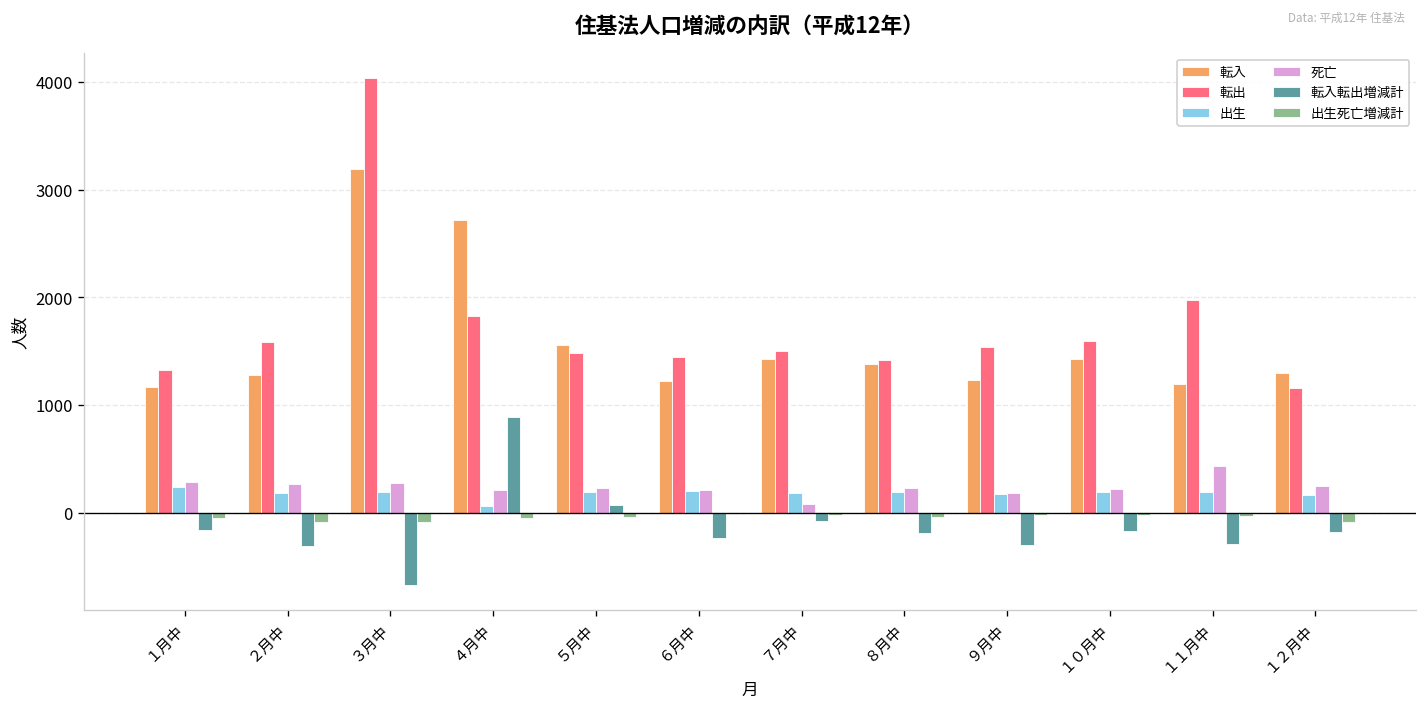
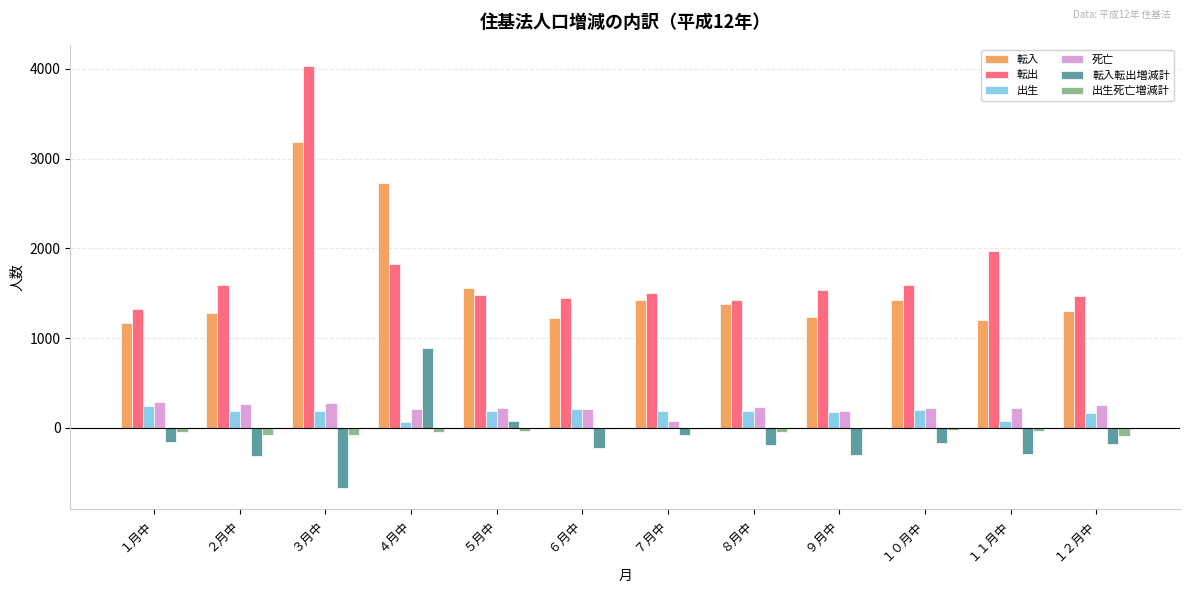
出生, １１月中: 200 -> 100
死亡, １１月中: 400 -> 200
転出, １２月中: 1200 -> 1500
